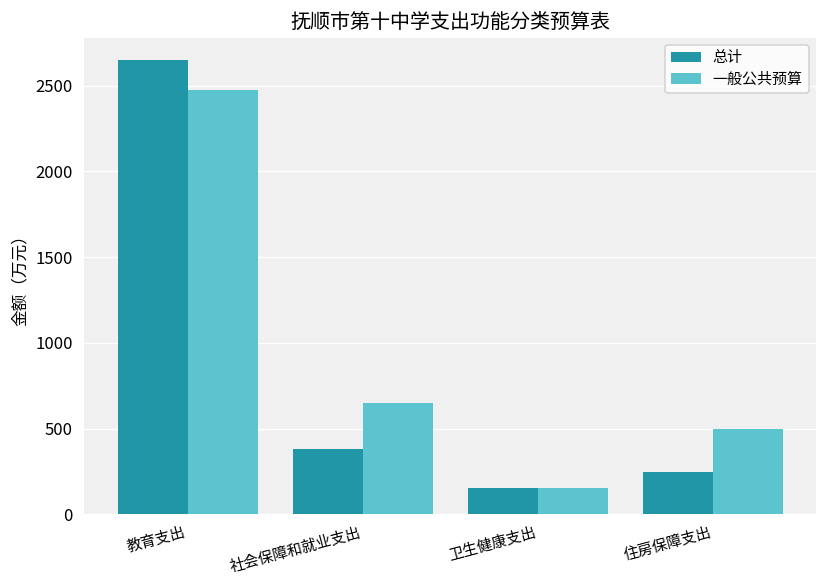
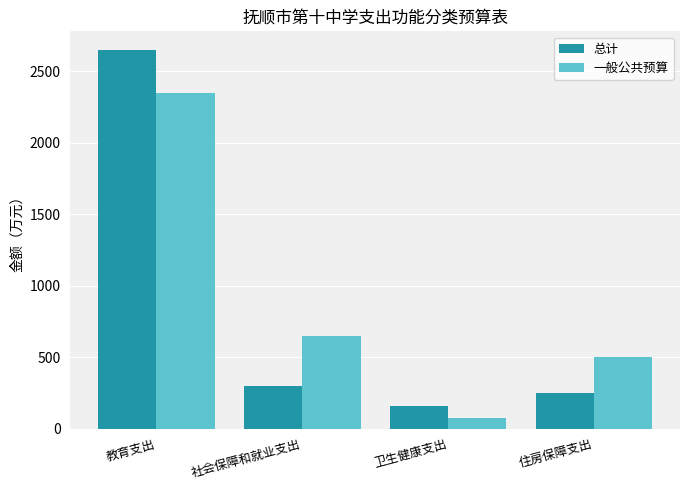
一般公共预算, 教育支出: 2480 -> 2350
总计, 社会保障和就业支出: 380 -> 300
一般公共预算, 卫生健康支出: 160 -> 80
